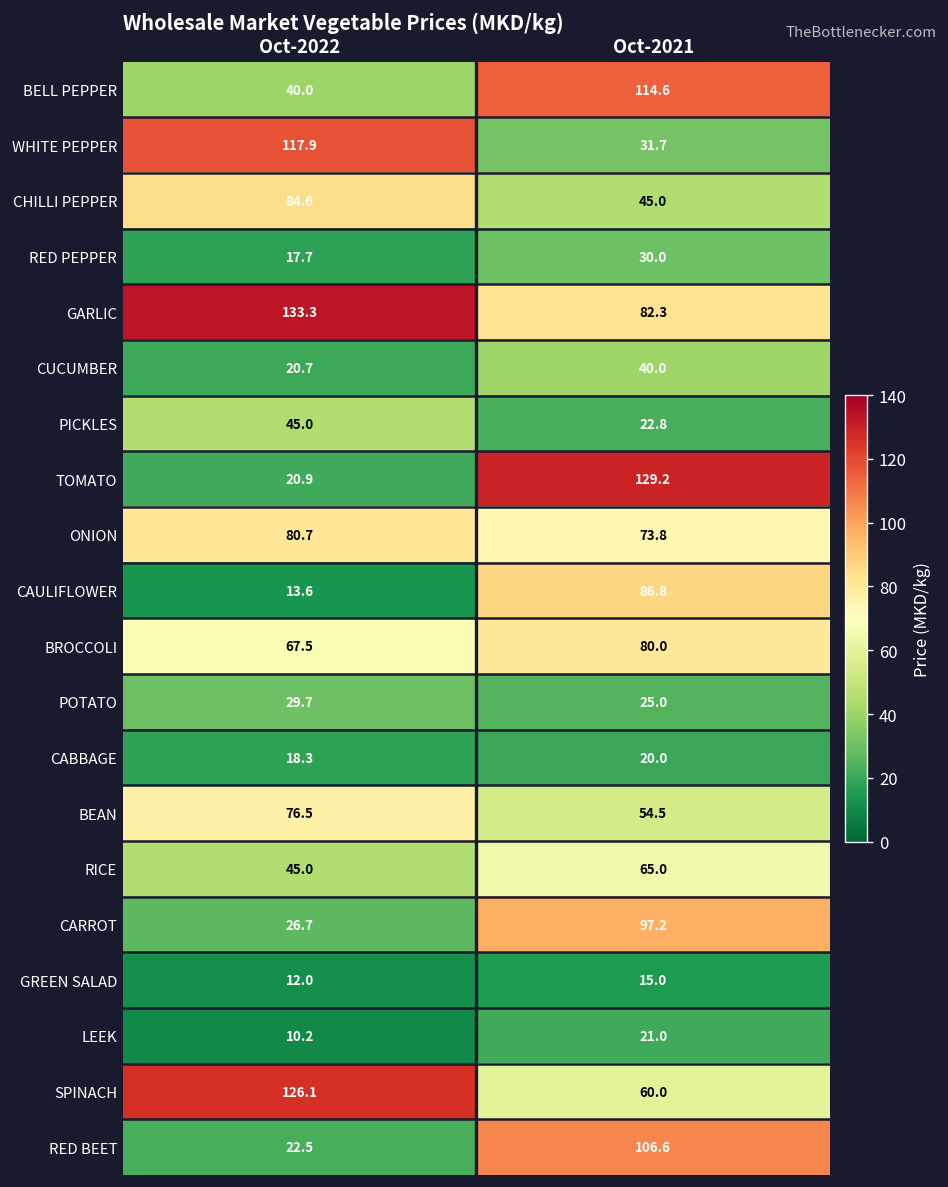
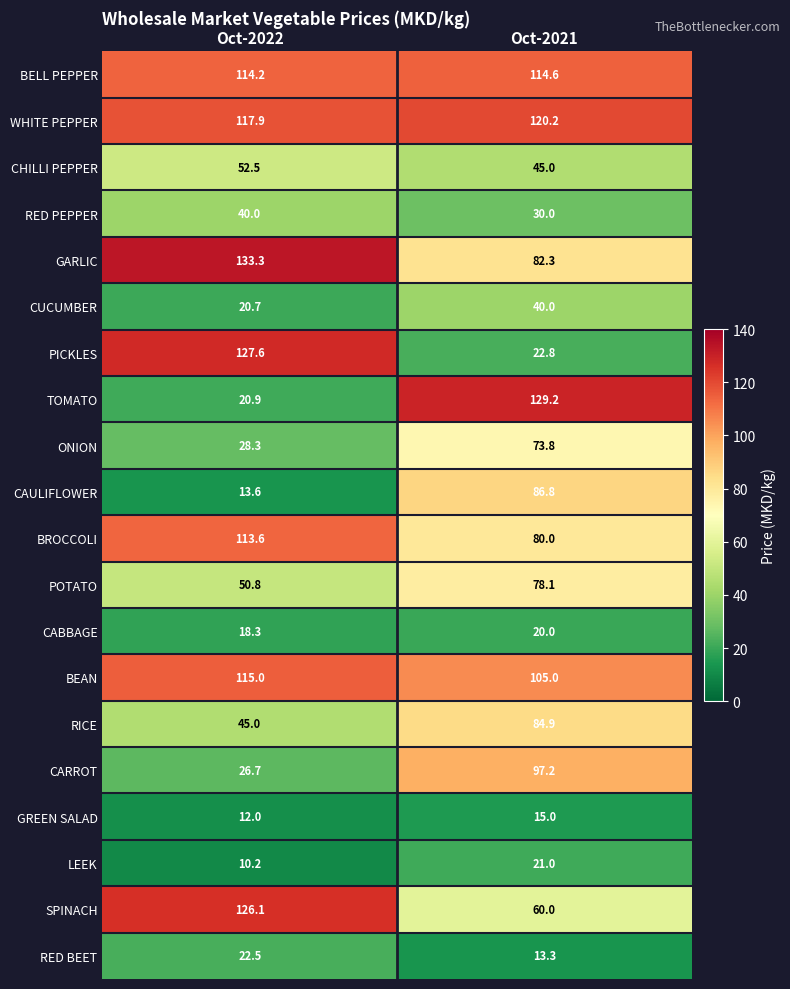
BELL PEPPER, Oct-2022: 40.0 -> 114.2
WHITE PEPPER, Oct-2021: 31.7 -> 120.2
CHILLI PEPPER, Oct-2022: 84.6 -> 52.5
RED PEPPER, Oct-2022: 17.7 -> 40.0
PICKLES, Oct-2022: 45.0 -> 127.6
ONION, Oct-2022: 80.7 -> 28.3
BROCCOLI, Oct-2022: 67.5 -> 113.6
POTATO, Oct-2022: 29.7 -> 50.8
POTATO, Oct-2021: 25.0 -> 78.1
BEAN, Oct-2022: 76.5 -> 115.0
BEAN, Oct-2021: 54.5 -> 105.0
RICE, Oct-2021: 65.0 -> 84.9
RED BEET, Oct-2021: 106.6 -> 13.3
